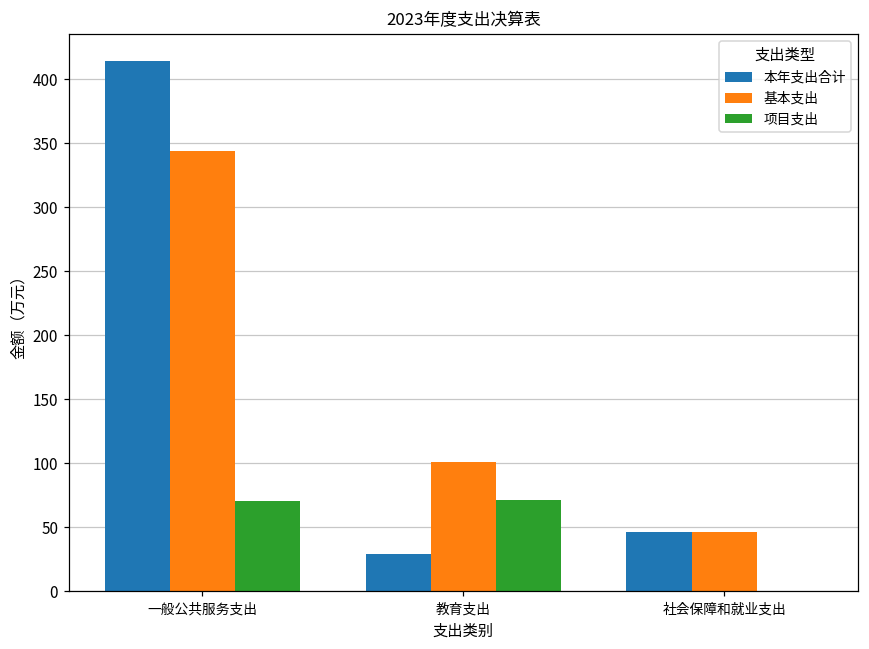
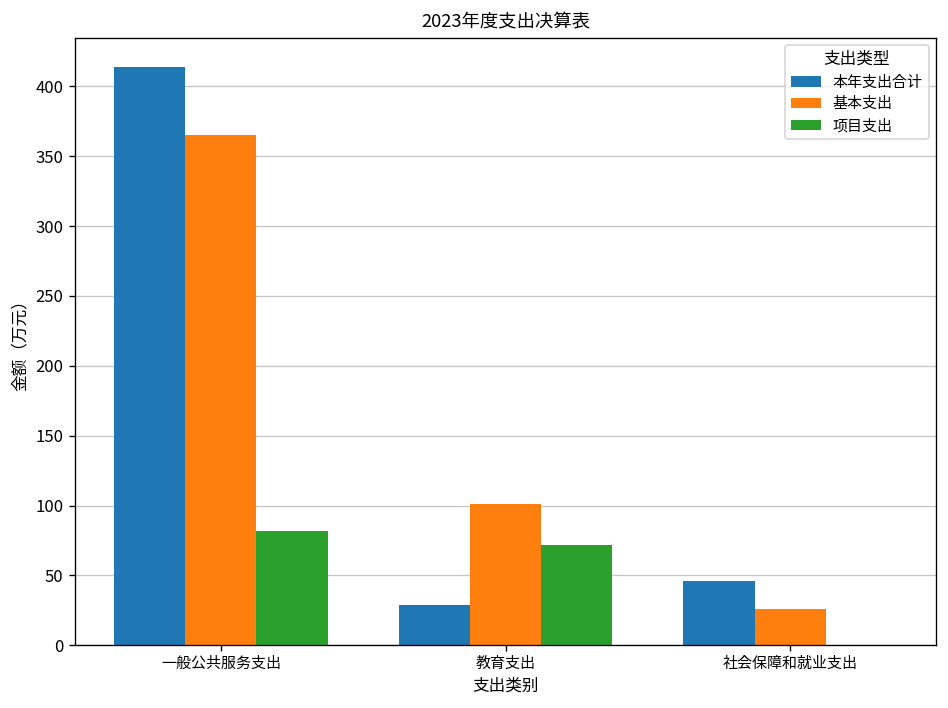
基本支出, 一般公共服务支出: 344 -> 365
项目支出, 一般公共服务支出: 71 -> 82
基本支出, 社会保障和就业支出: 46 -> 26
